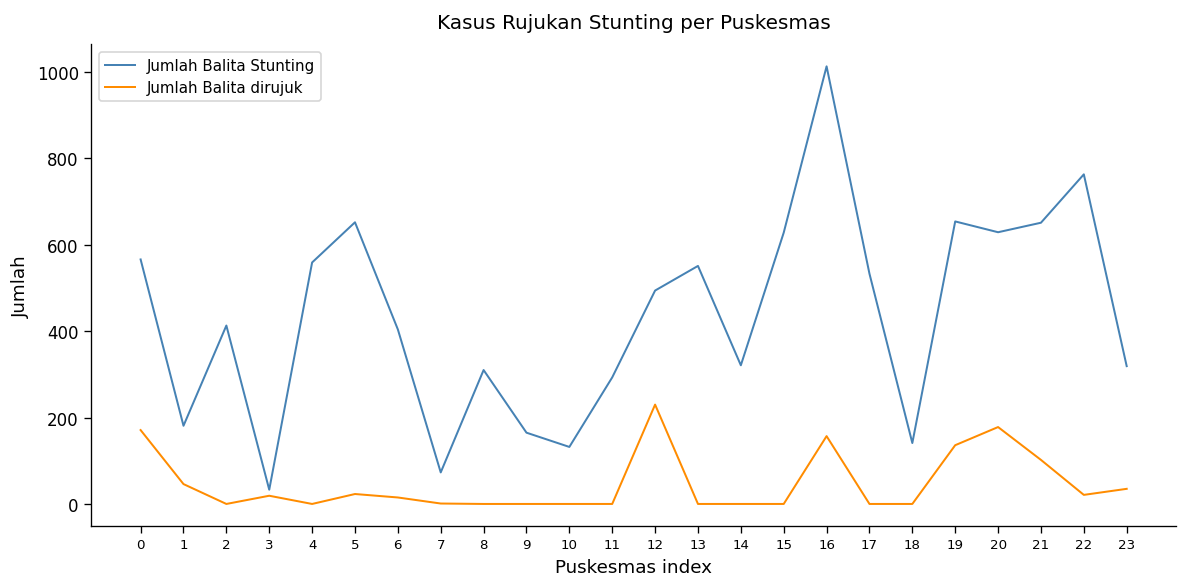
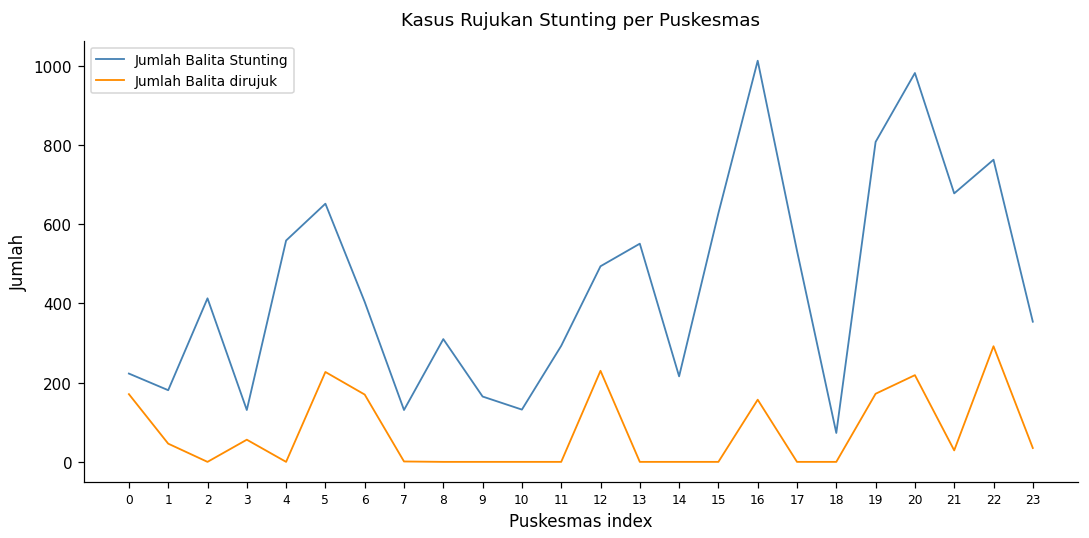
Jumlah Balita Stunting, 0: 570 -> 220
Jumlah Balita Stunting, 3: 30 -> 130
Jumlah Balita dirujuk, 3: 20 -> 60
Jumlah Balita dirujuk, 5: 20 -> 230
Jumlah Balita dirujuk, 6: 20 -> 170
Jumlah Balita Stunting, 7: 70 -> 130
Jumlah Balita Stunting, 14: 320 -> 220
Jumlah Balita Stunting, 18: 140 -> 70
Jumlah Balita Stunting, 19: 650 -> 810
Jumlah Balita dirujuk, 19: 140 -> 170
Jumlah Balita Stunting, 20: 630 -> 980
Jumlah Balita dirujuk, 20: 180 -> 220
Jumlah Balita Stunting, 21: 650 -> 680
Jumlah Balita dirujuk, 21: 100 -> 30
Jumlah Balita dirujuk, 22: 20 -> 290
Jumlah Balita Stunting, 23: 320 -> 350
